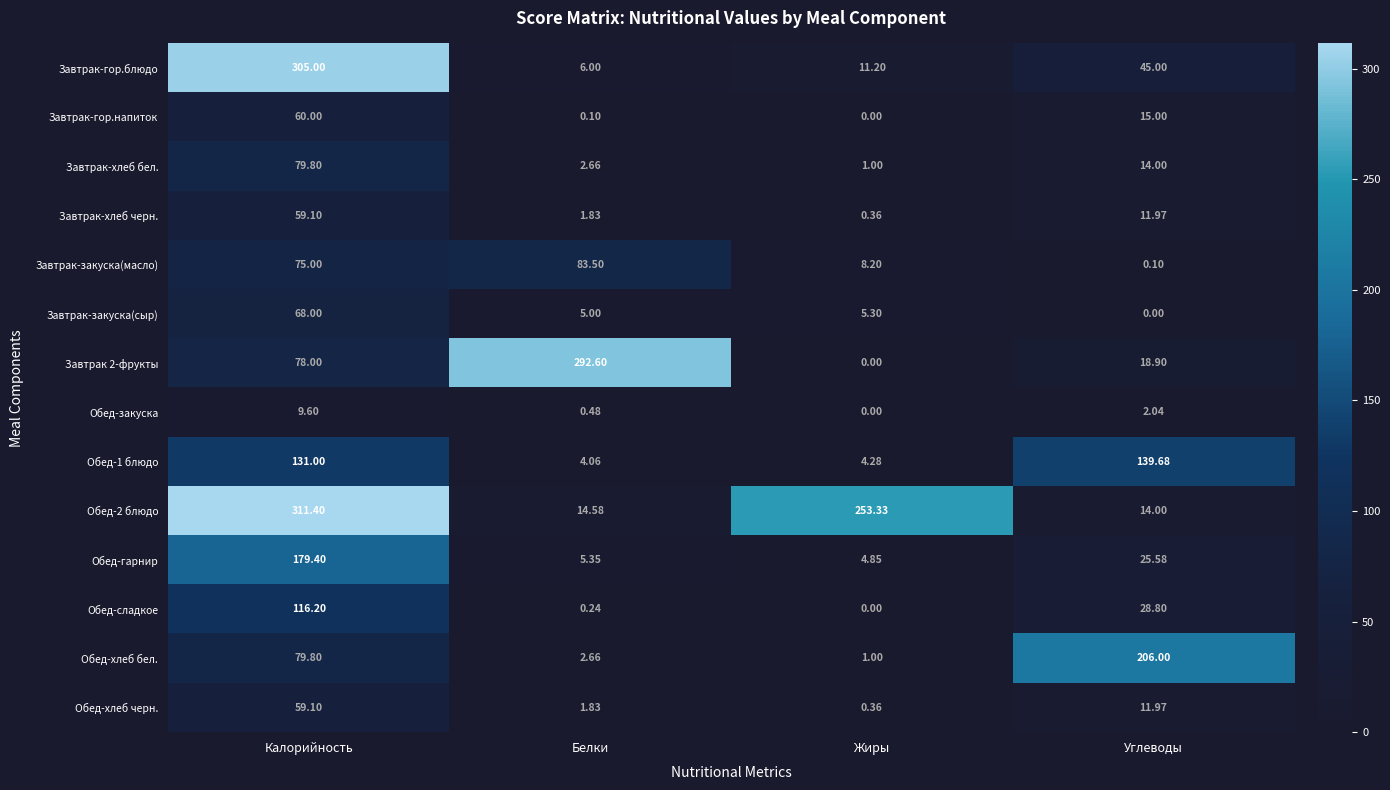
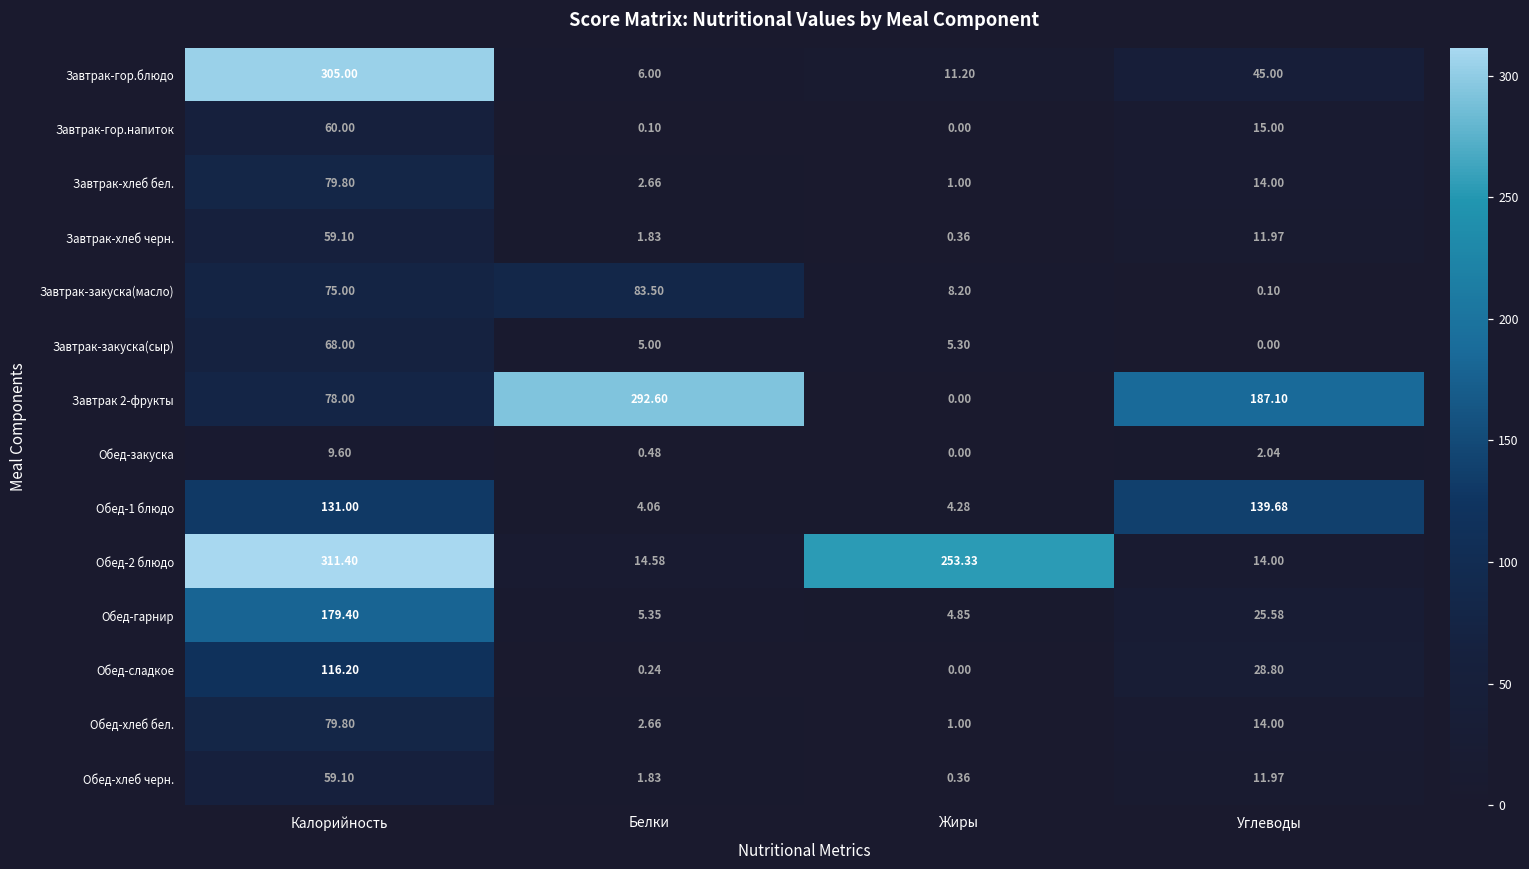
Завтрак 2-фрукты, Углеводы: 18.90 -> 187.10
Обед-хлеб бел., Углеводы: 206.00 -> 14.00
